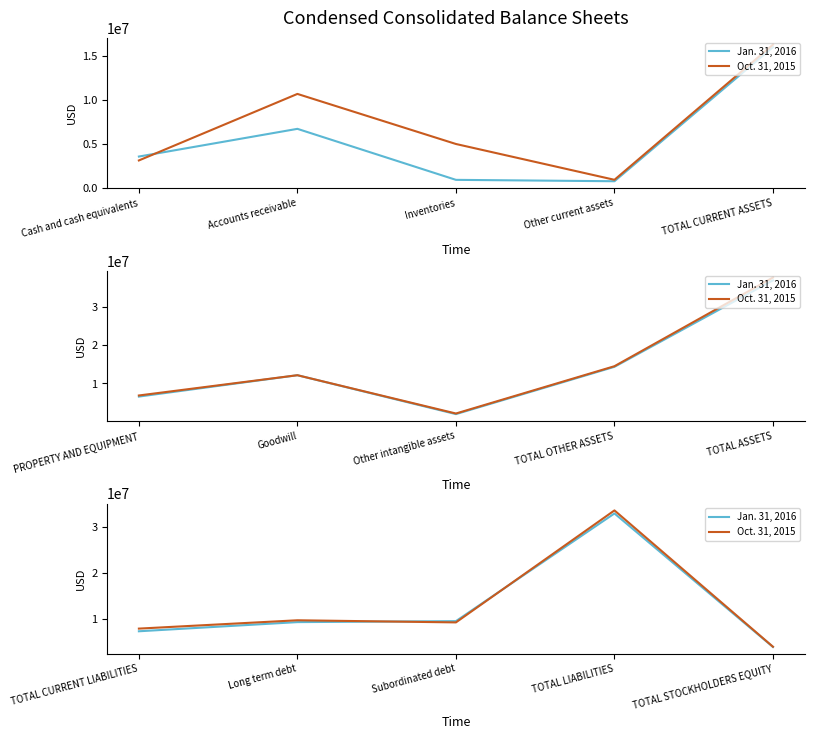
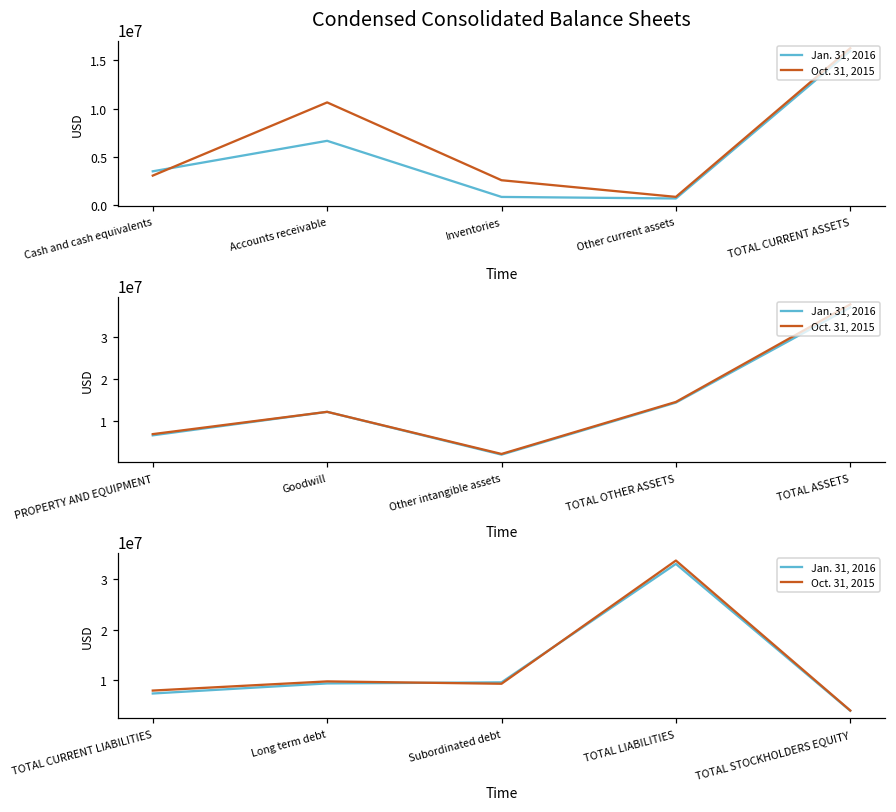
Condensed Consolidated Balance Sheets, Oct. 31, 2015, Inventories: 5000000 -> 3000000
